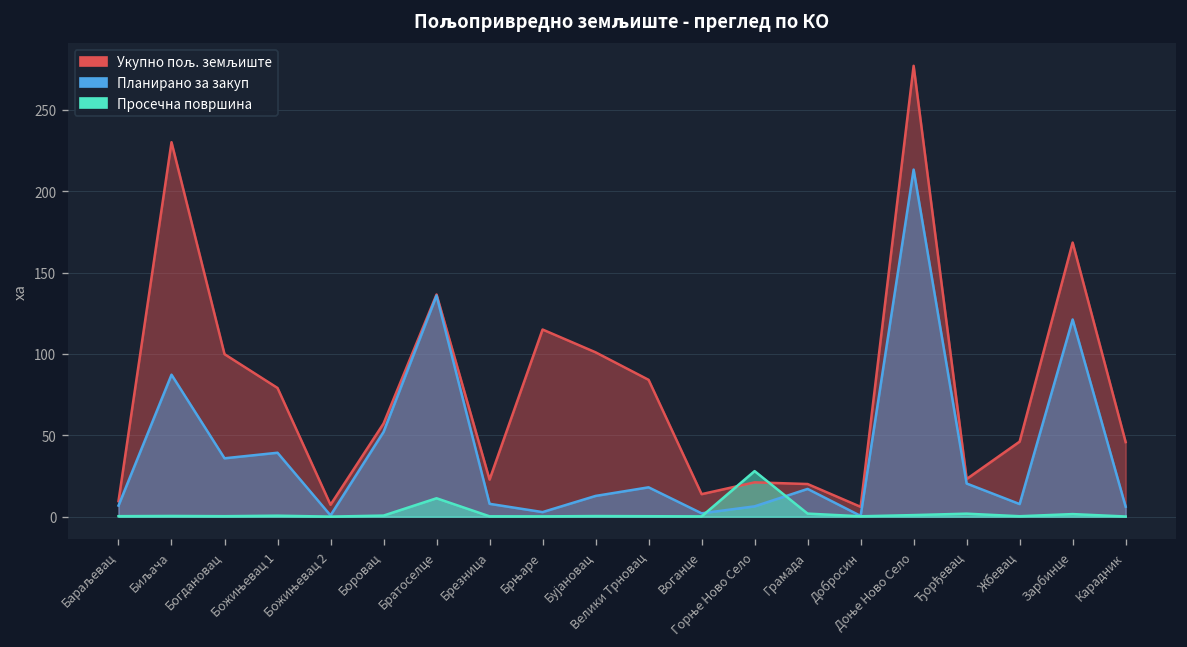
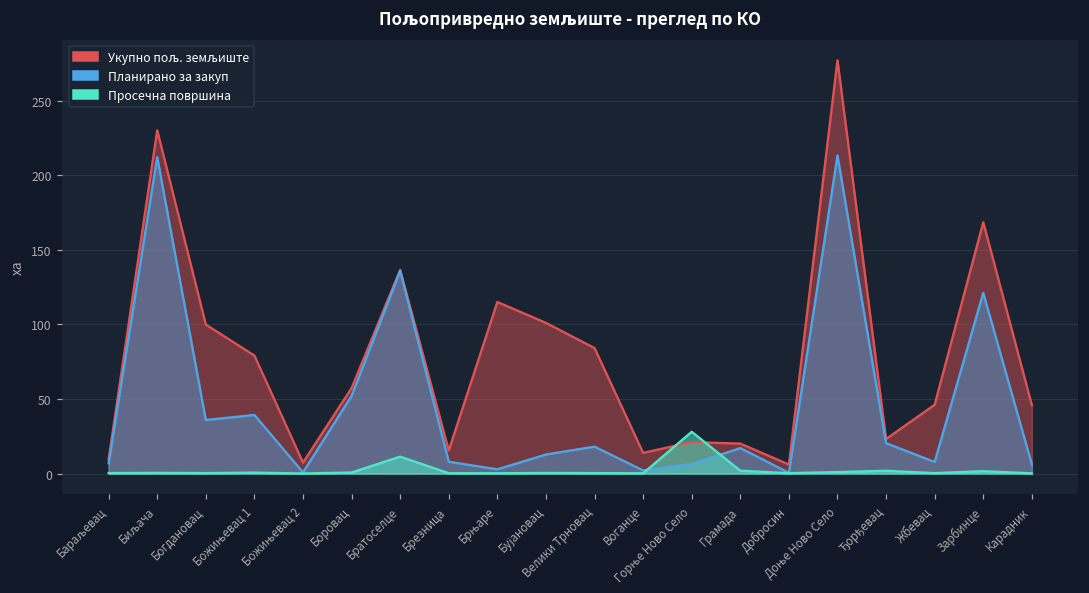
Планирано за закуп, Биљача: 87 -> 212
Укупно пољ. земљиште, Брезница: 23 -> 15
